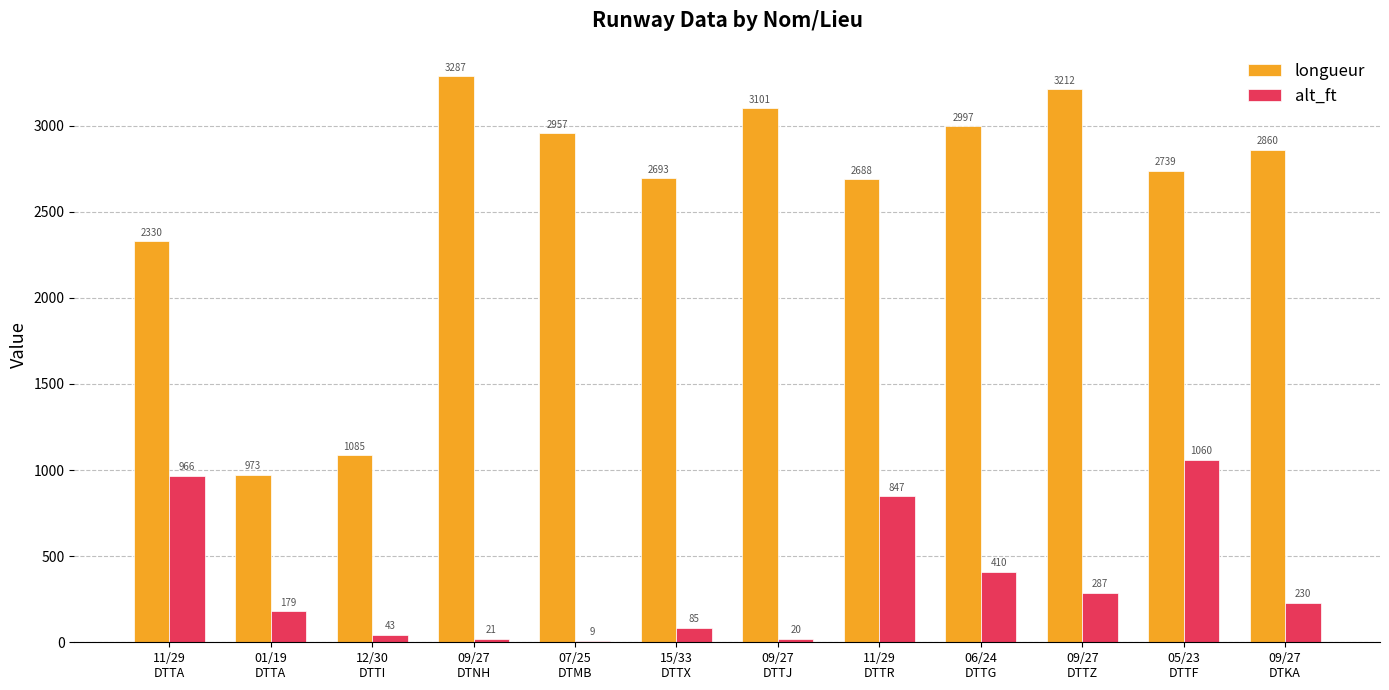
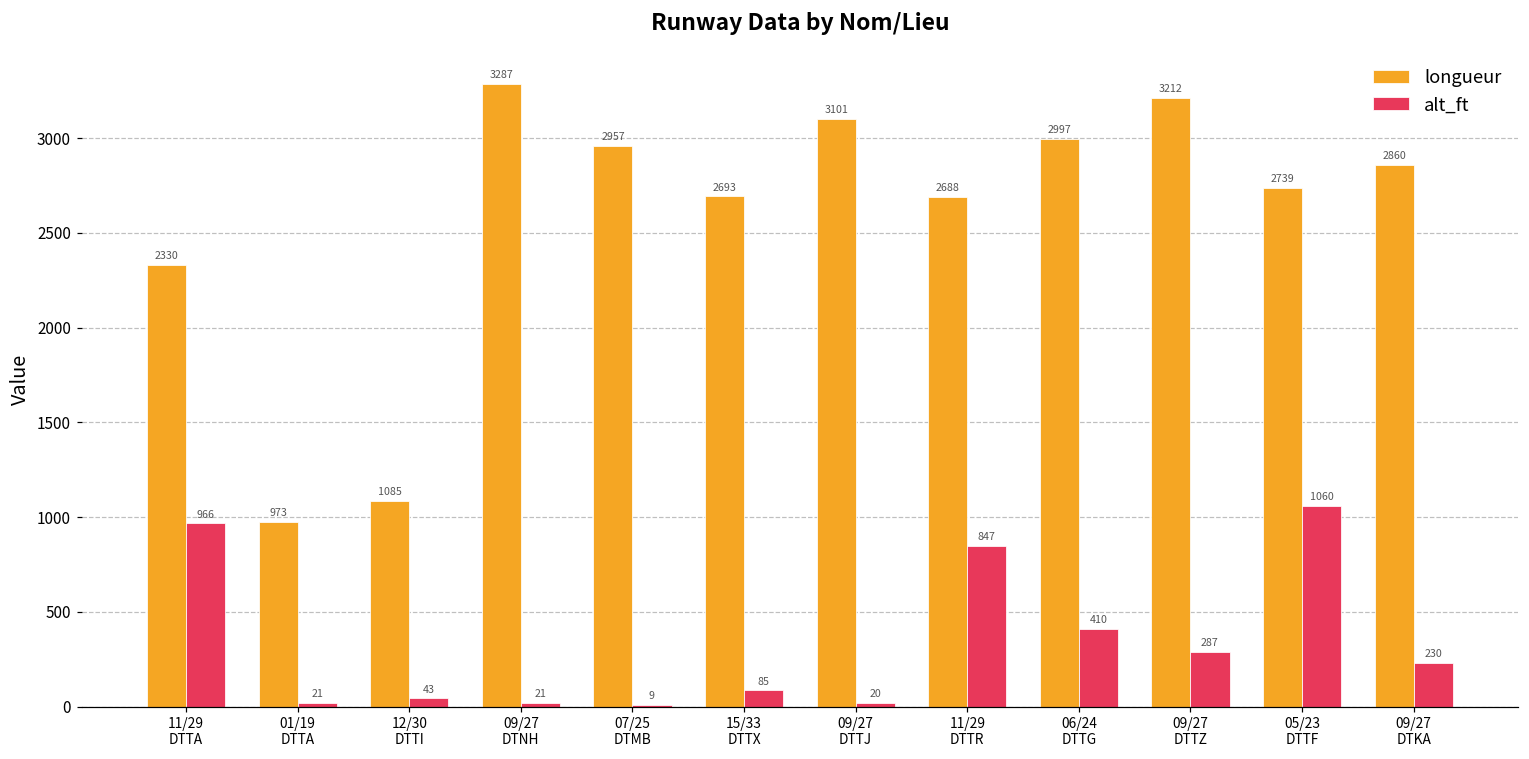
alt_ft, 01/19 DTTA: 179 -> 21
